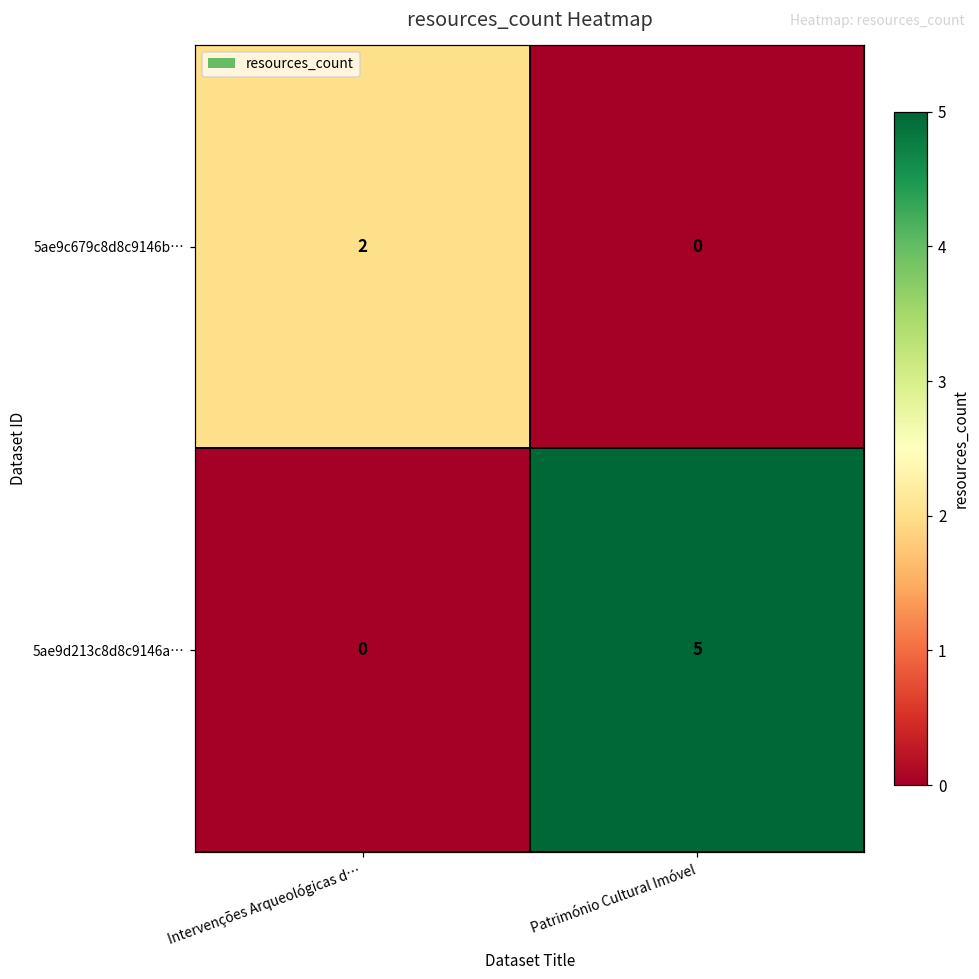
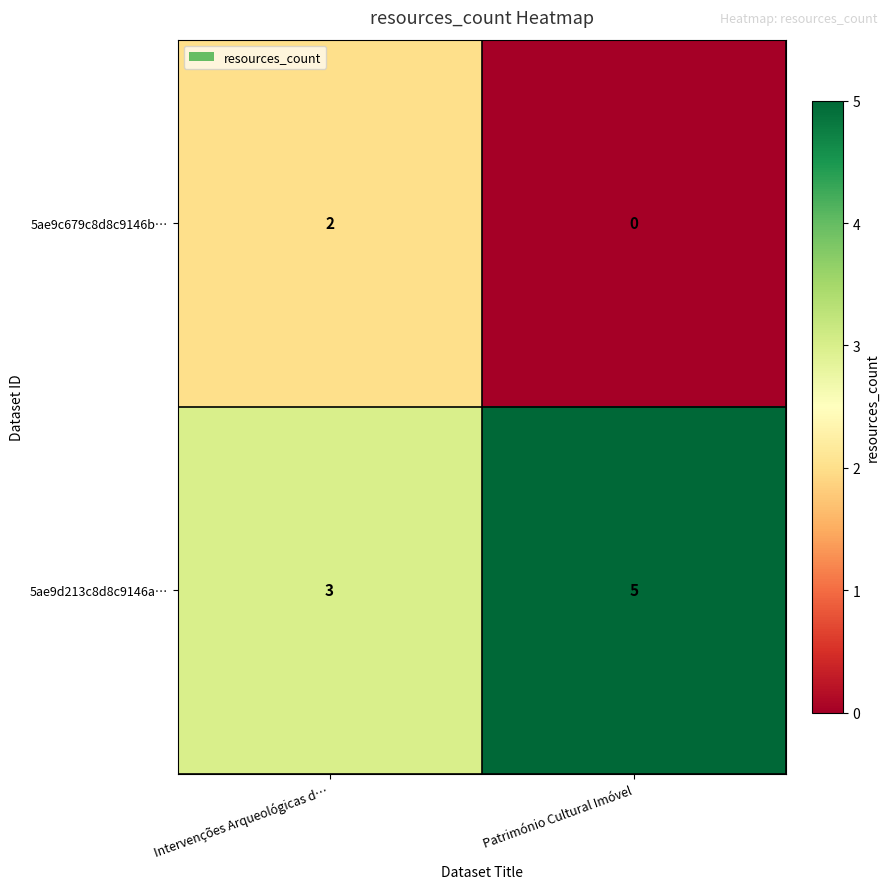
5ae9d213c8d8c9146a…, Intervenções Arqueológicas d…: 0 -> 3
